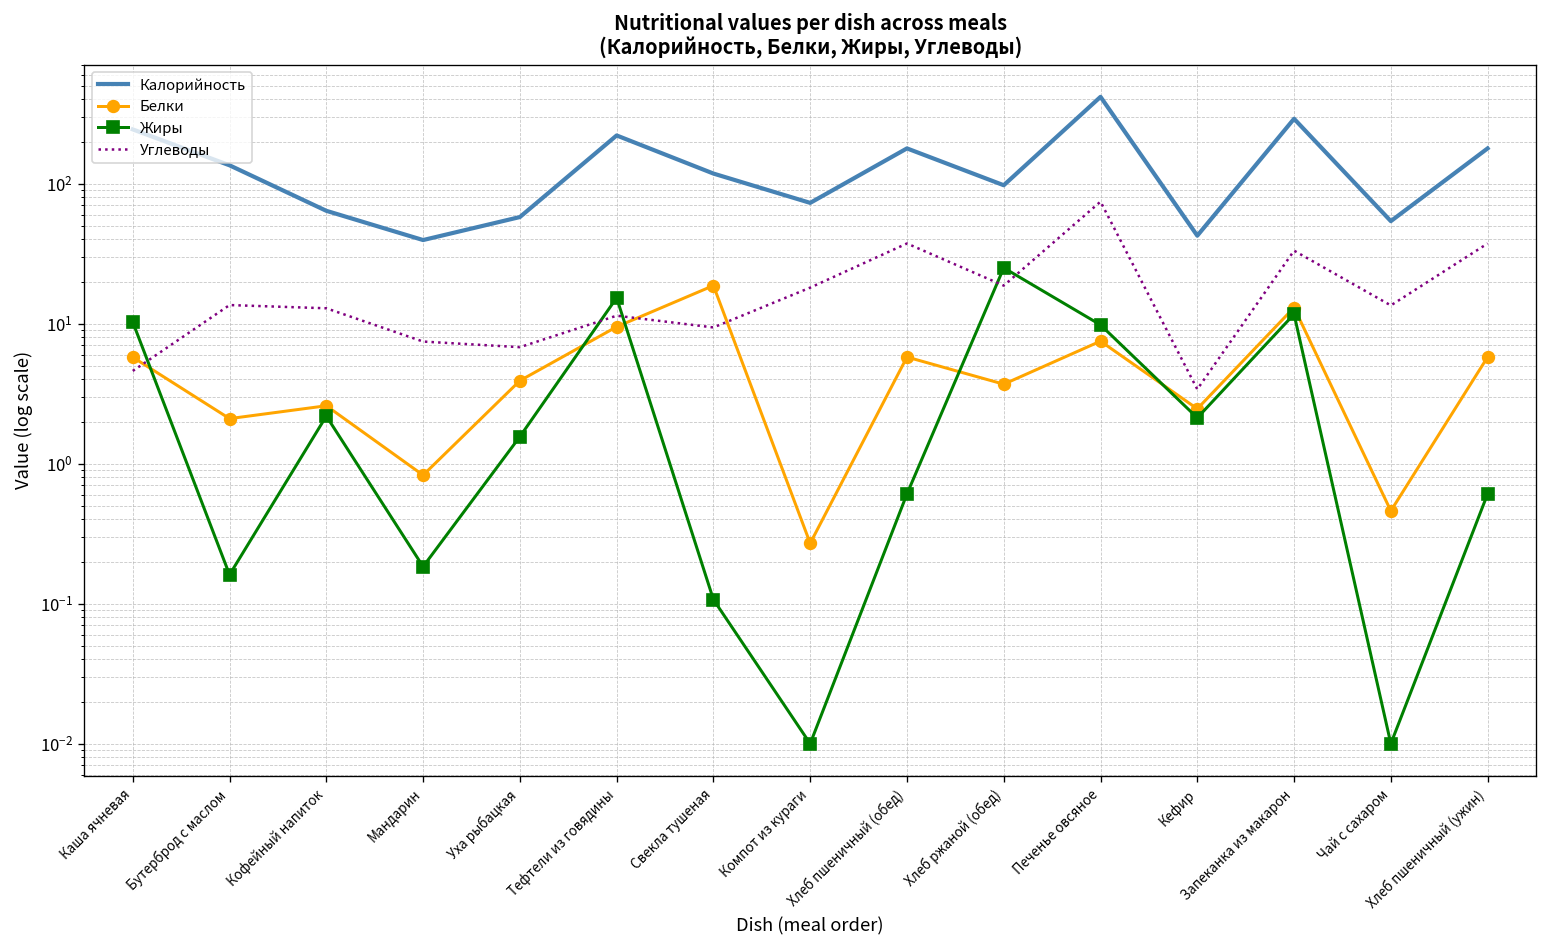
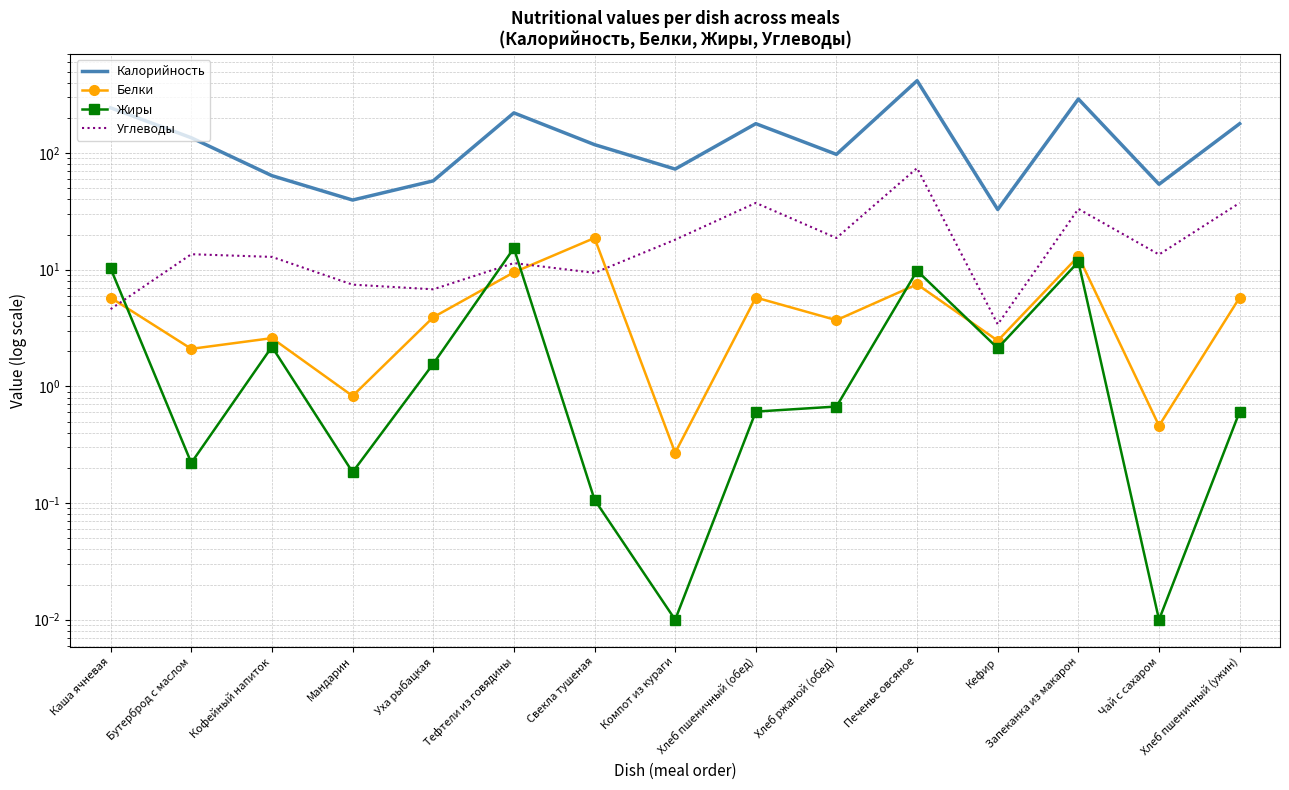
Жиры, Бутерброд с маслом: 0.16 -> 0.22
Жиры, Хлеб ржаной (обед): 25 -> 0.7
Калорийность, Кефир: 43 -> 33
